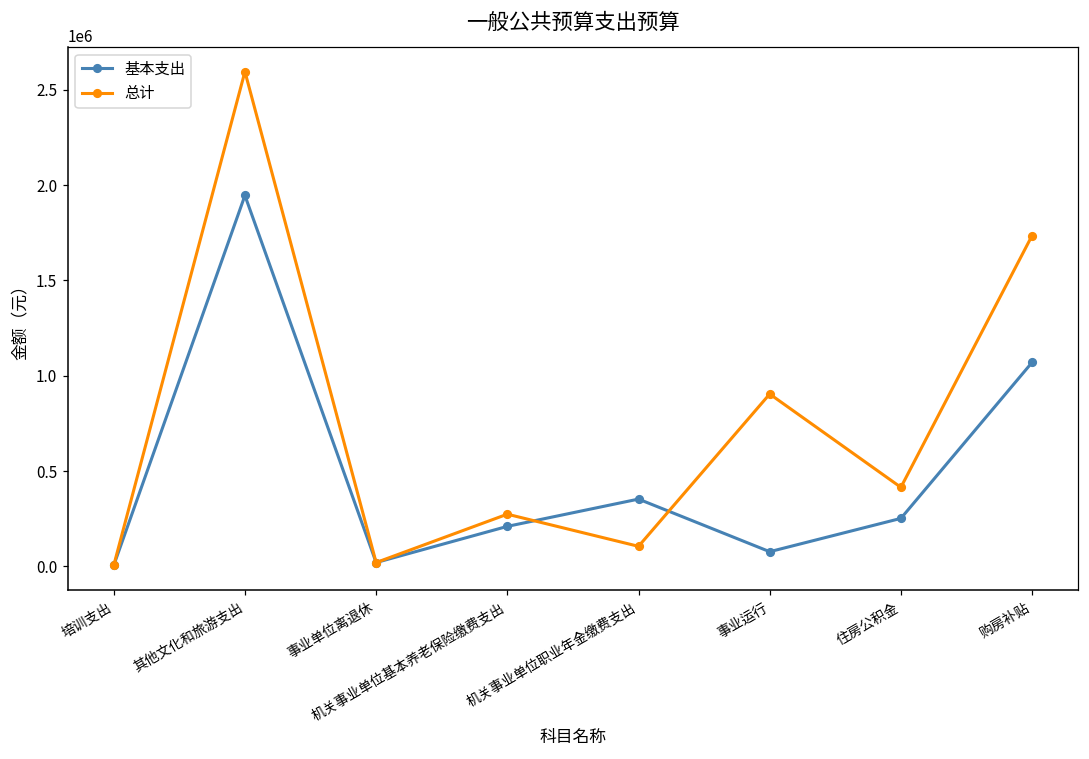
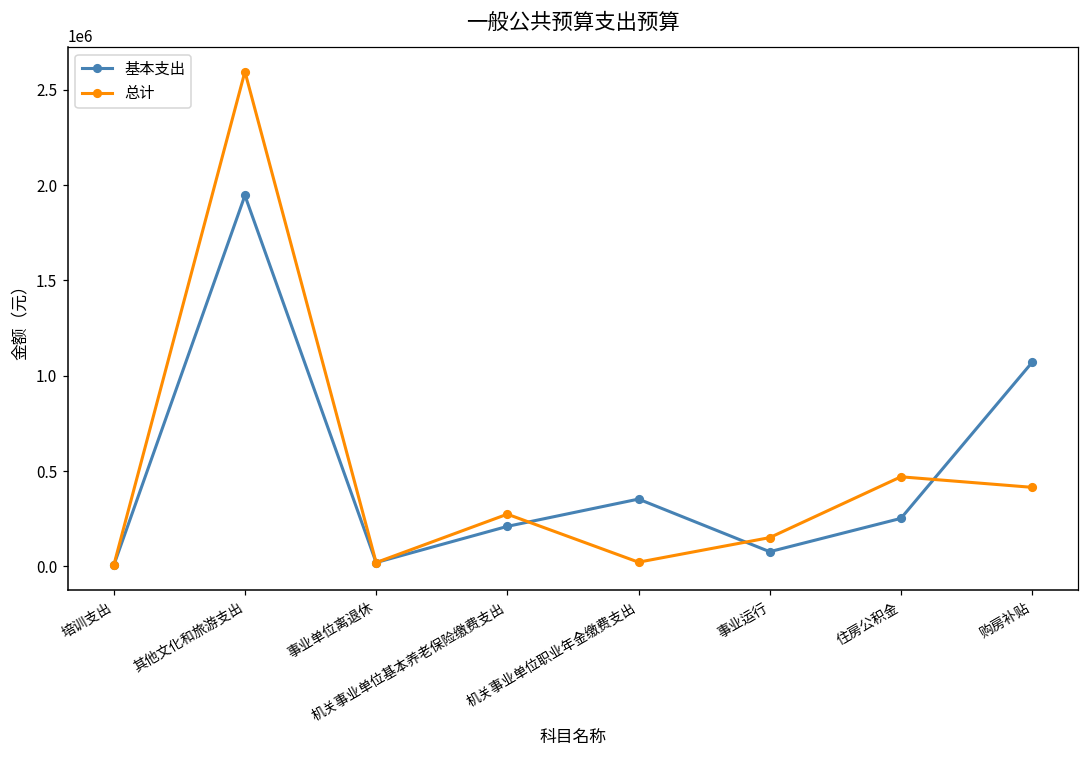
总计, 机关事业单位职业年金缴费支出: 100000 -> 20000
总计, 事业运行: 900000 -> 150000
总计, 住房公积金: 410000 -> 470000
总计, 购房补贴: 1740000 -> 410000
